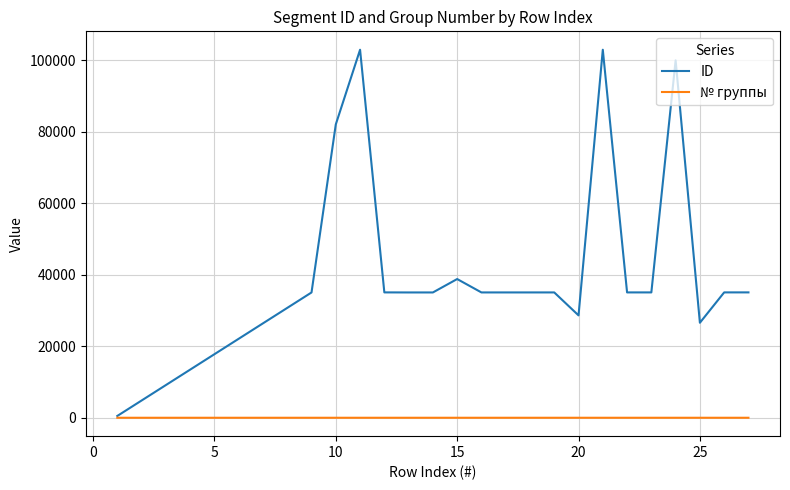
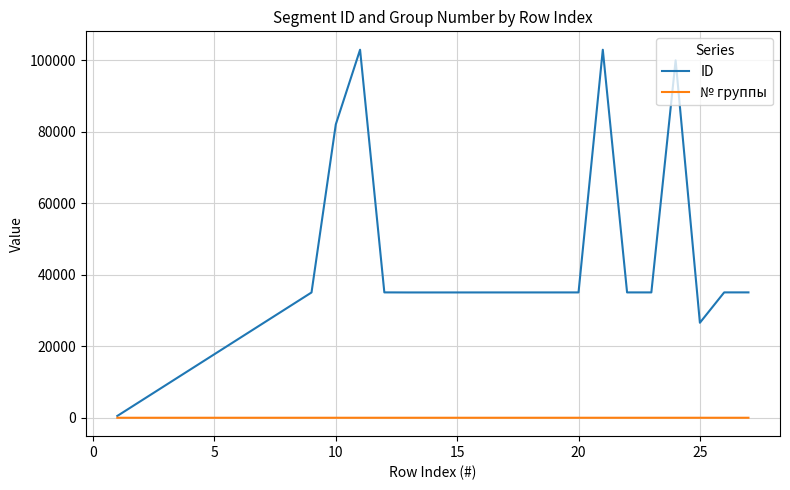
ID, 15: 39000 -> 35000
ID, 20: 29000 -> 35000
